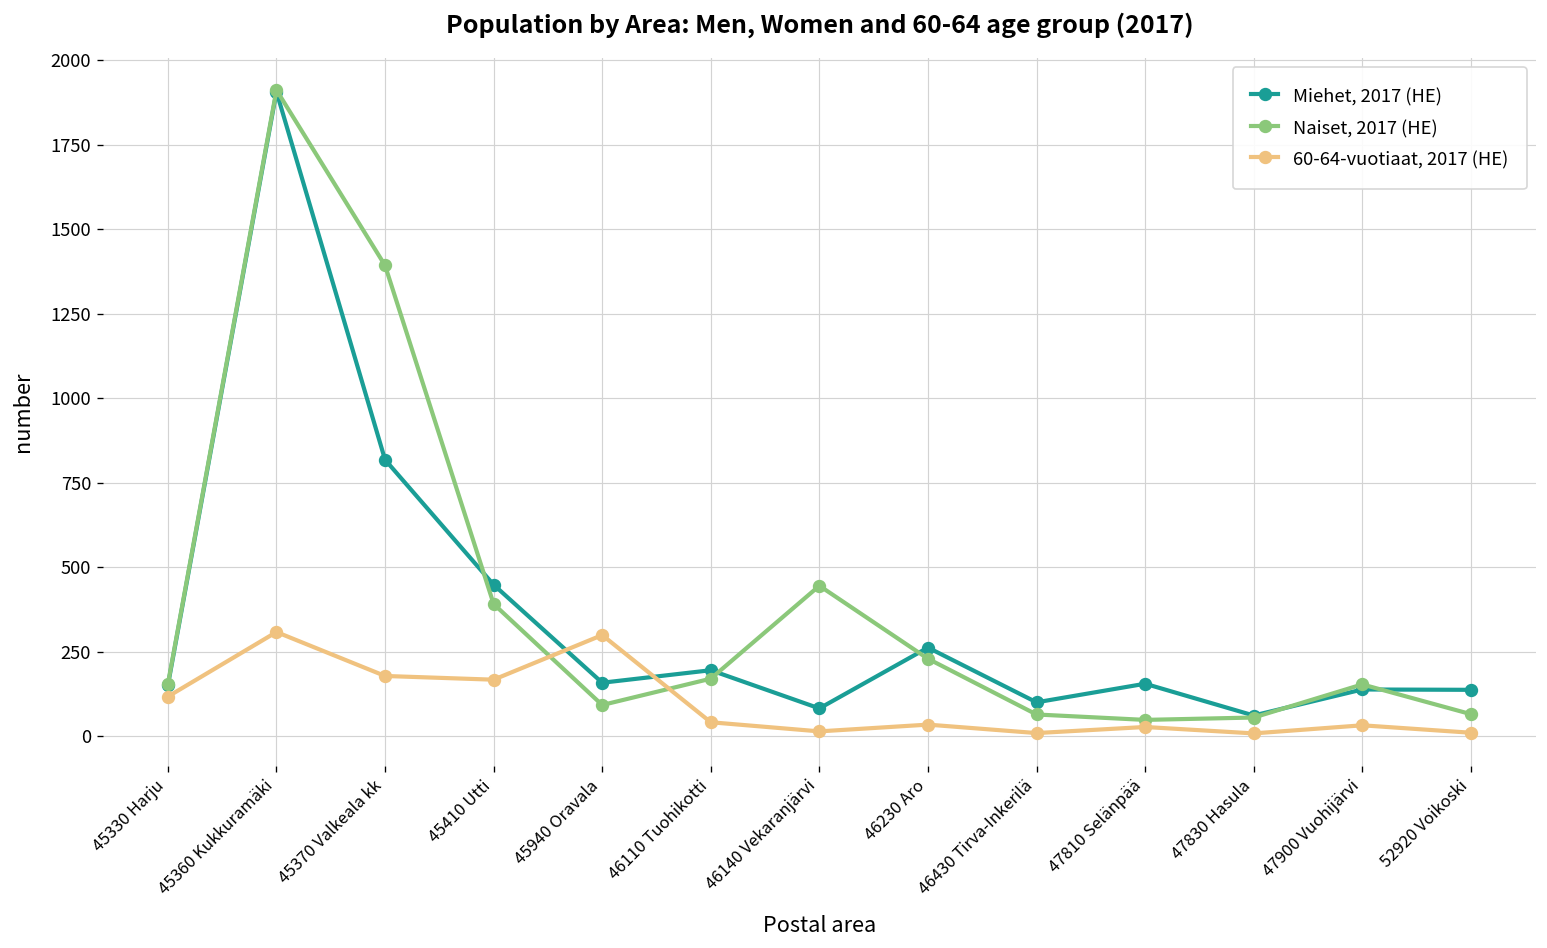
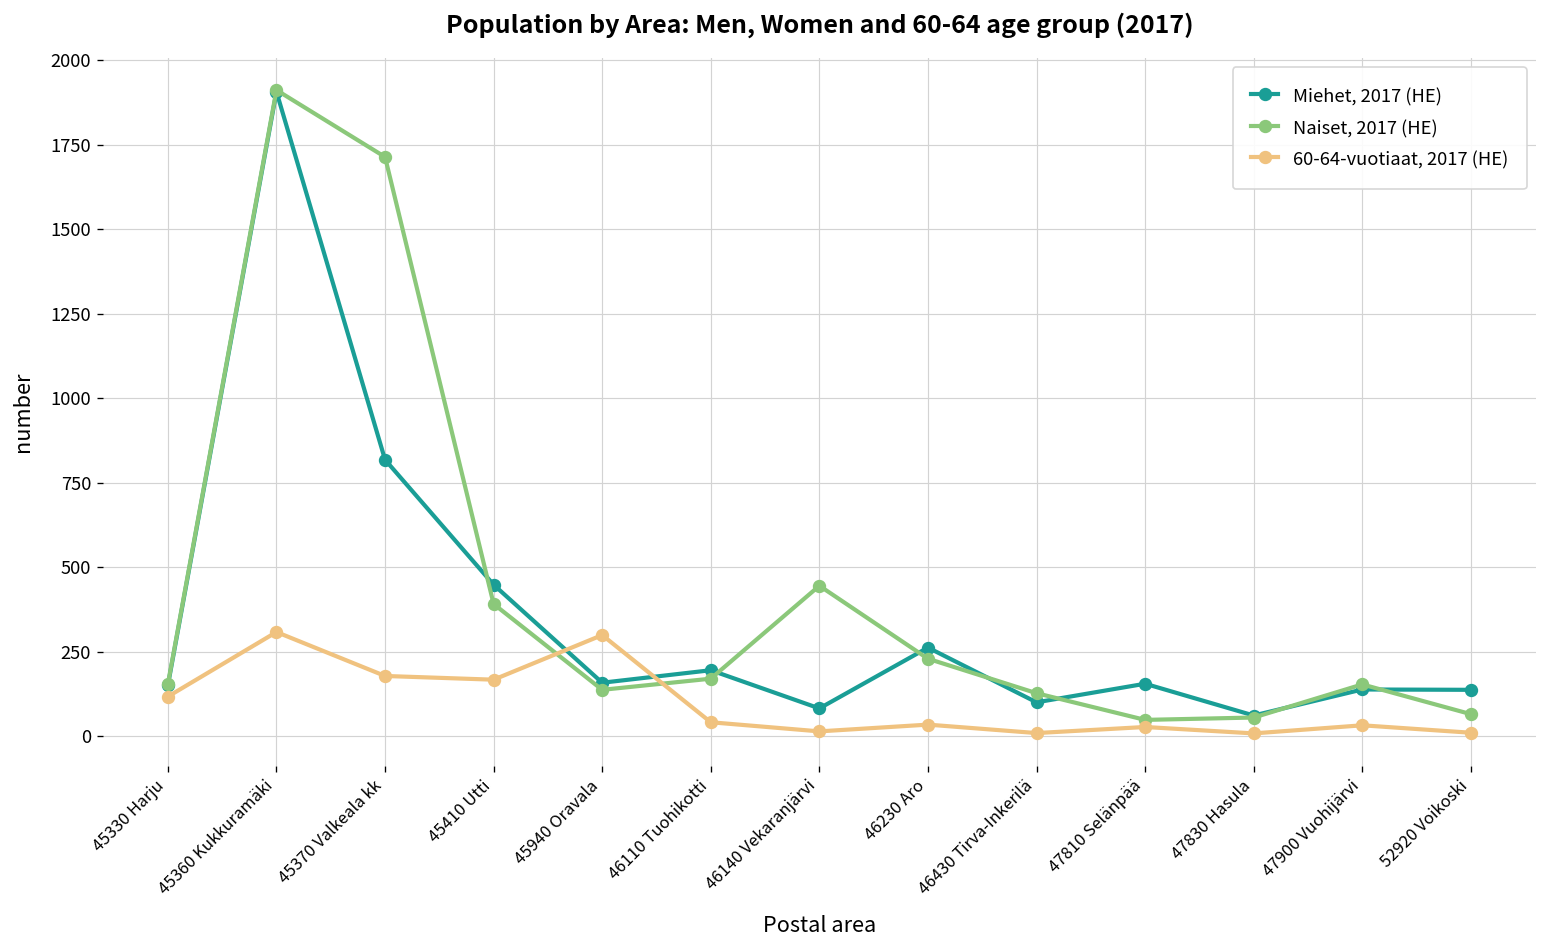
Naiset, 2017 (HE), 45370 Valkeala kk: 1390 -> 1710
Naiset, 2017 (HE), 45940 Oravala: 90 -> 140
Naiset, 2017 (HE), 46430 Tirva-Inkerilä: 60 -> 130
